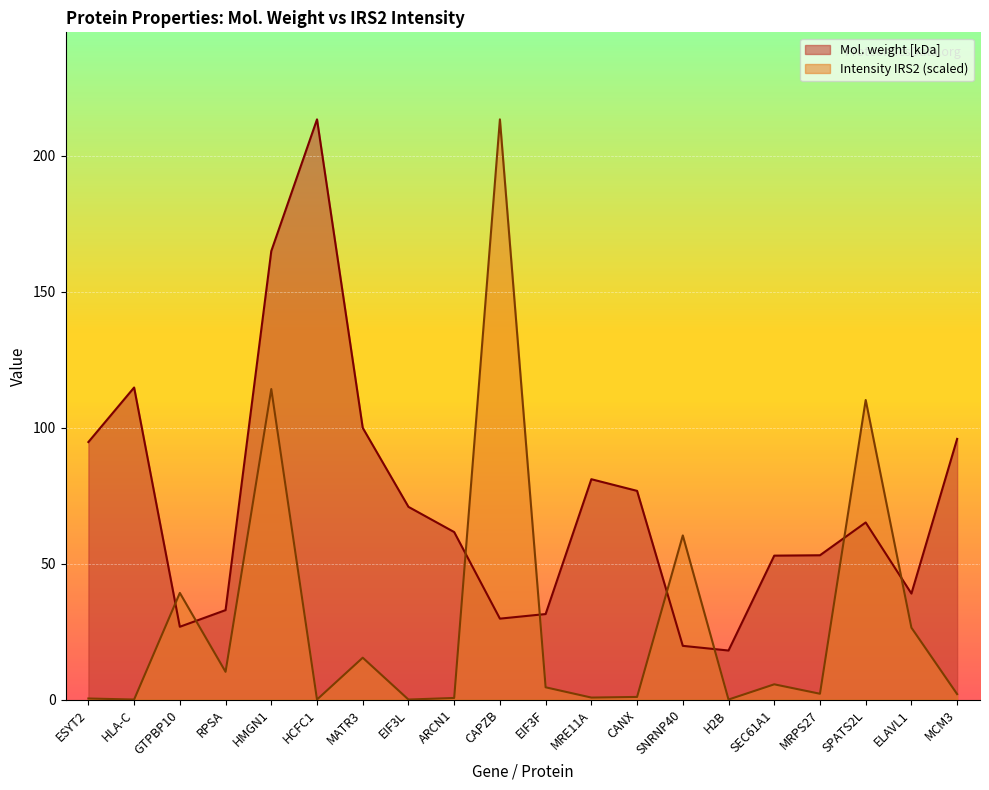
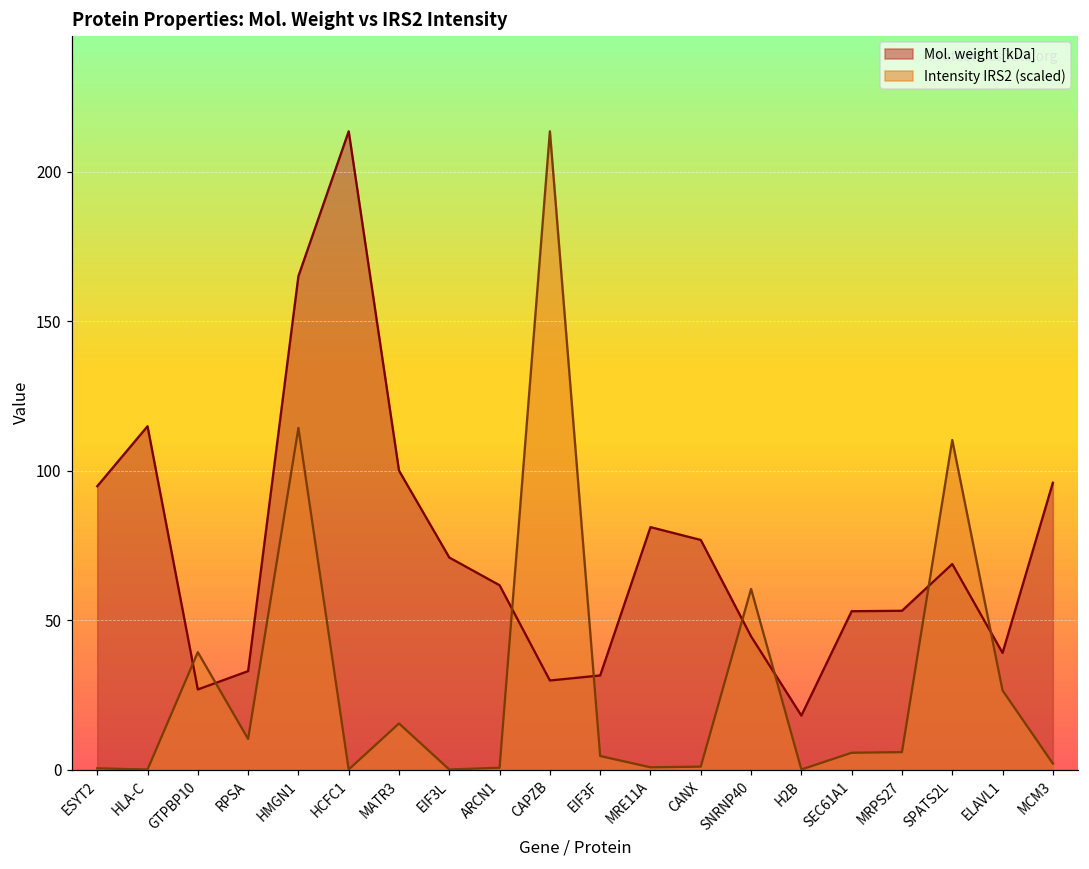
Mol. weight [kDa], SNRNP40: 20 -> 45
Intensity IRS2 (scaled), MRPS27: 2 -> 6
Mol. weight [kDa], SPATS2L: 65 -> 69
